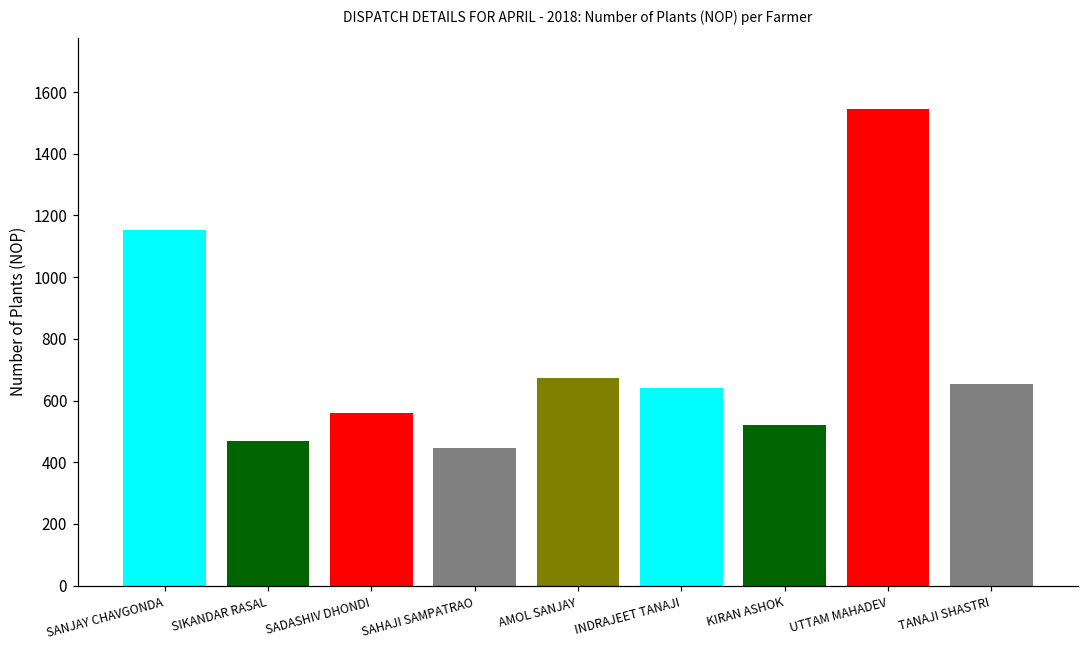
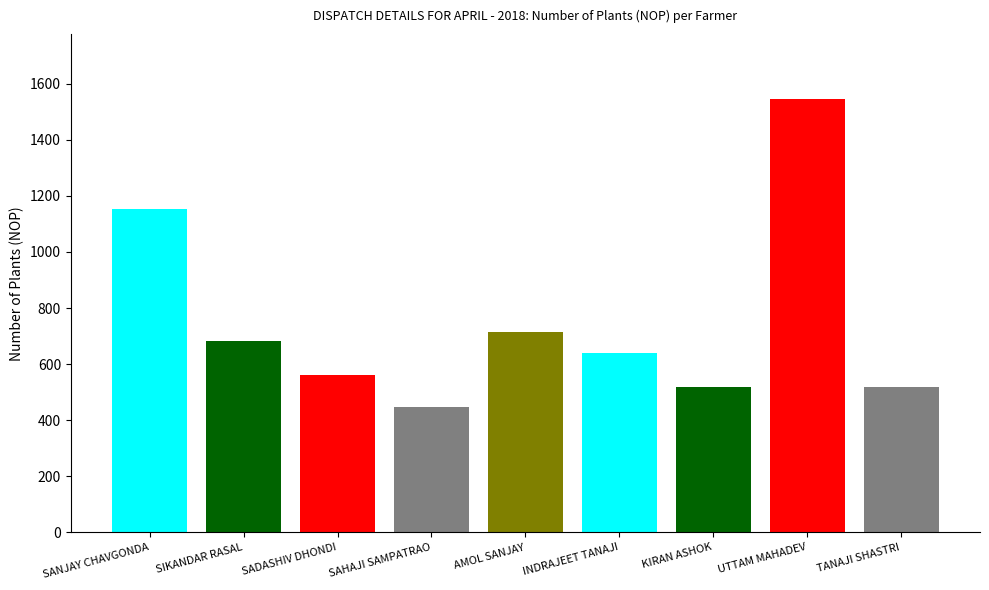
SIKANDAR RASAL: 470 -> 680
AMOL SANJAY: 670 -> 710
TANAJI SHASTRI: 650 -> 520
